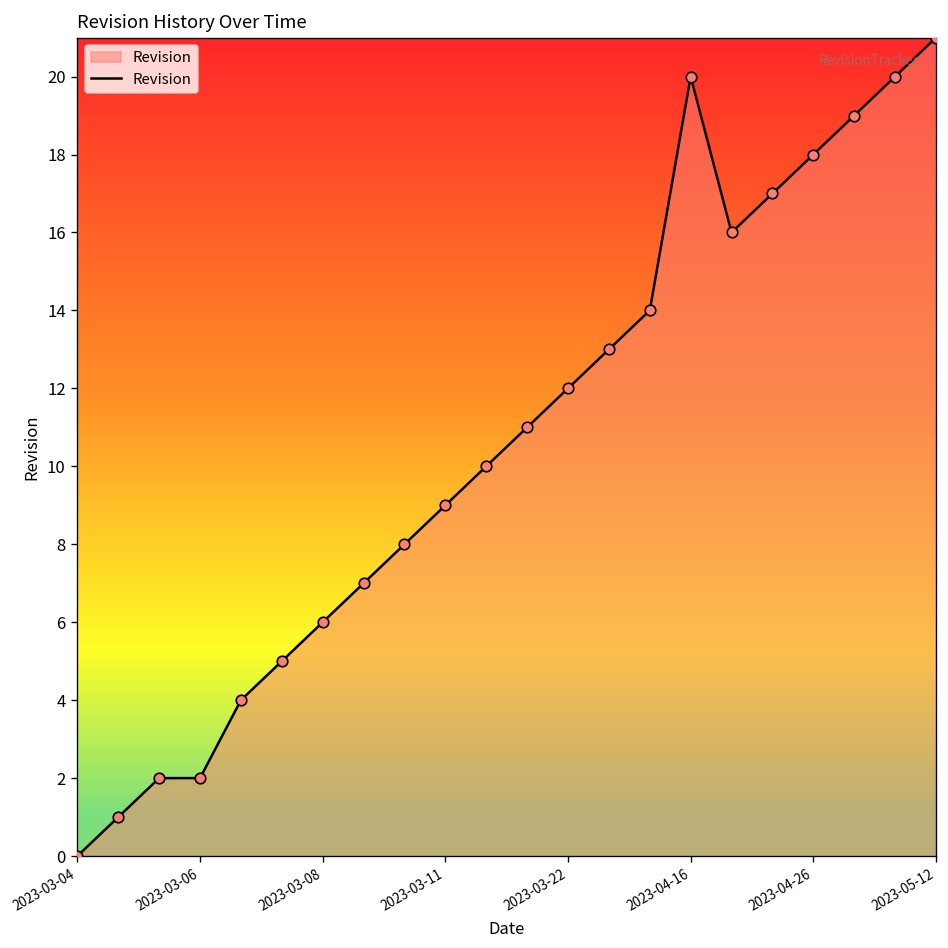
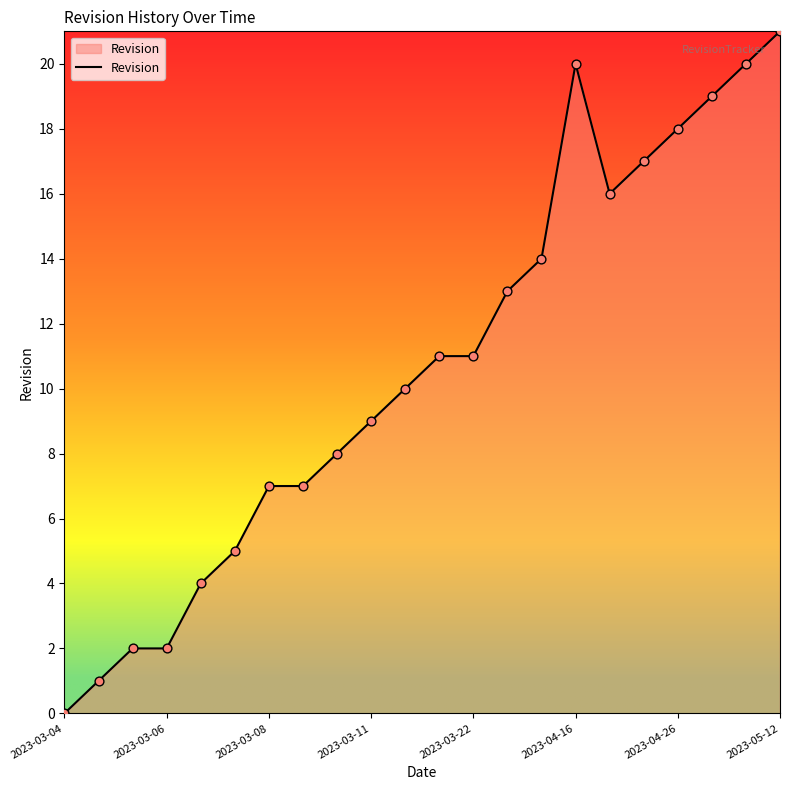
2023-03-08: 6 -> 7
2023-03-22: 12 -> 11
